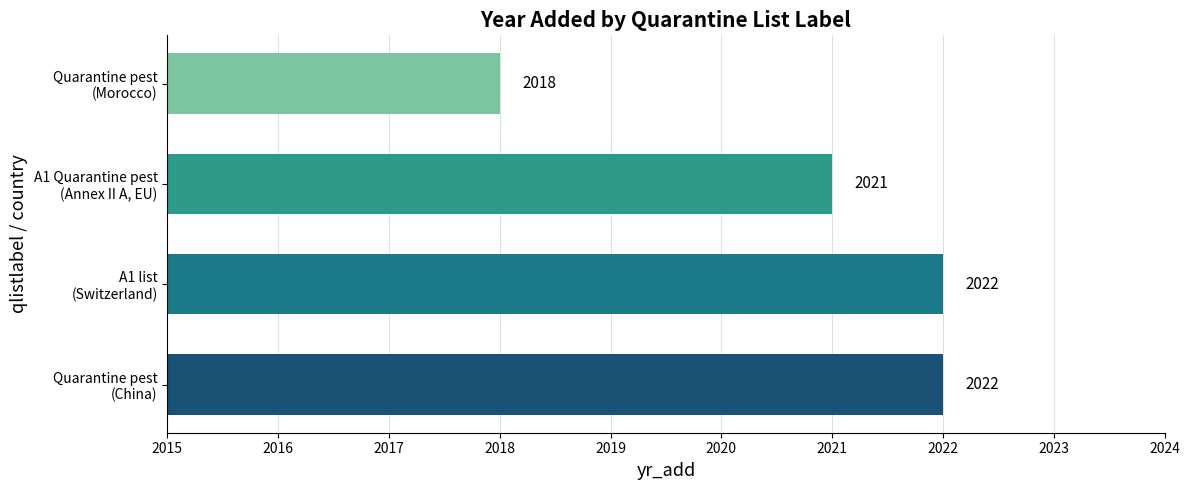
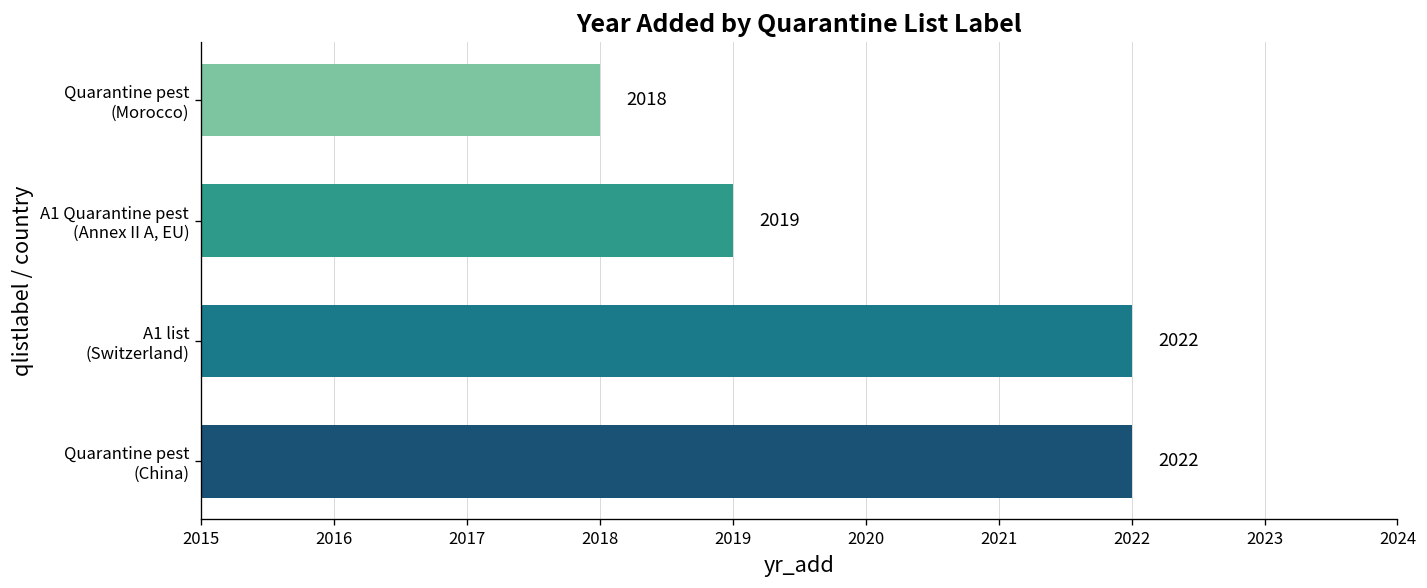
A1 Quarantine pest (Annex II A, EU): 2021 -> 2019
